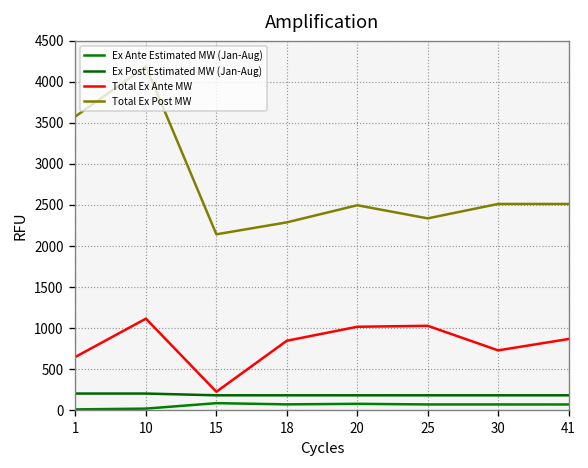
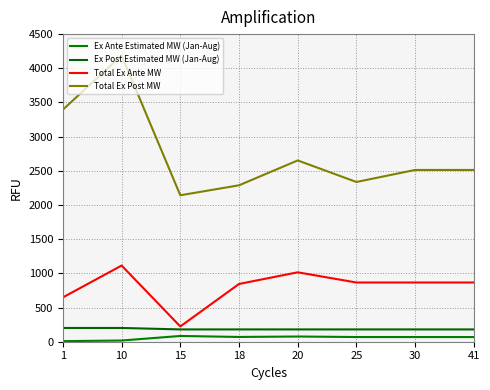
Total Ex Post MW, 1: 3600 -> 3400
Total Ex Post MW, 20: 2500 -> 2700
Total Ex Ante MW, 25: 1000 -> 900
Total Ex Ante MW, 30: 700 -> 900
